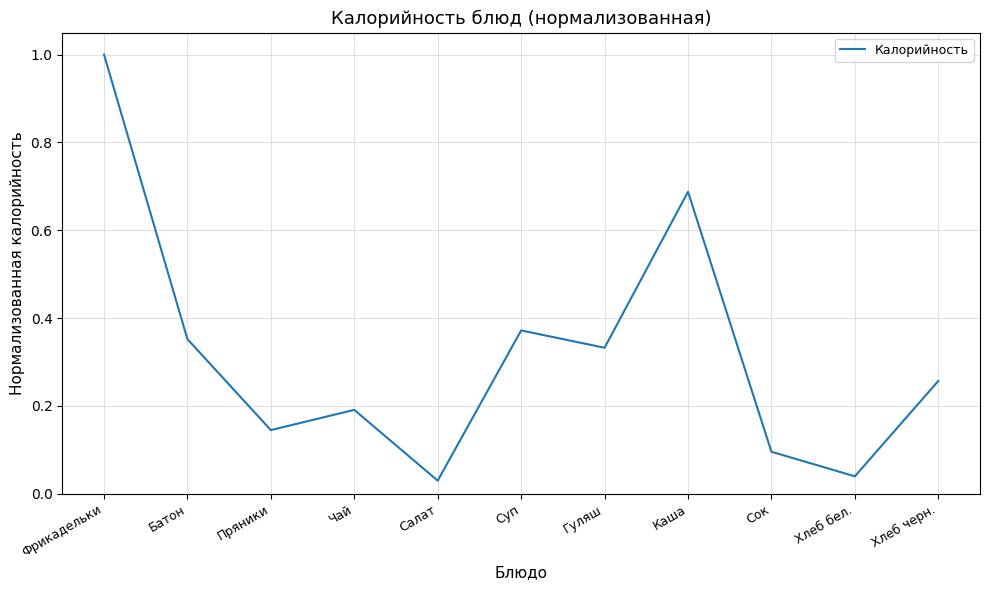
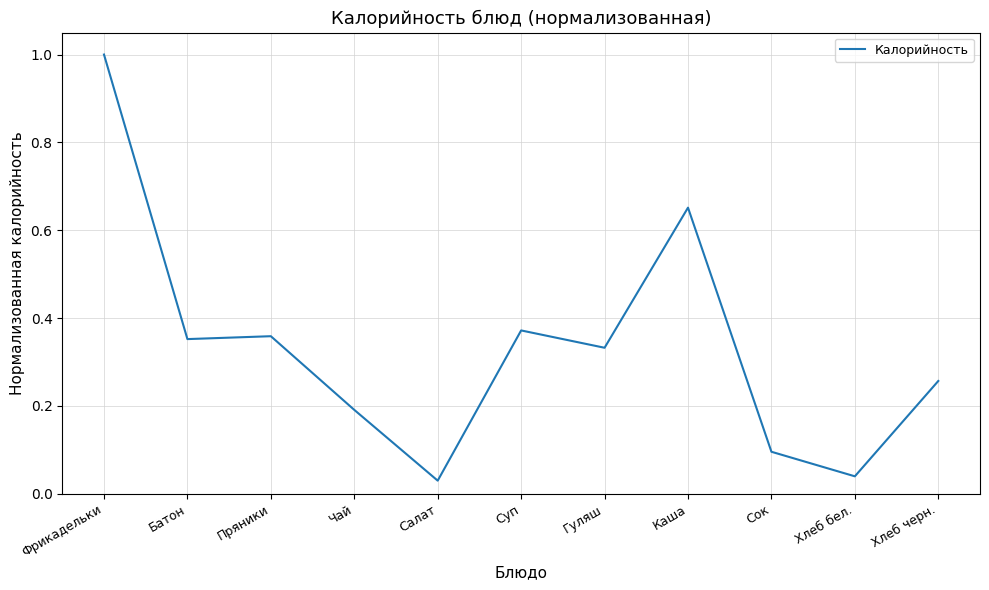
Пряники: 0.14 -> 0.36
Каша: 0.69 -> 0.65
